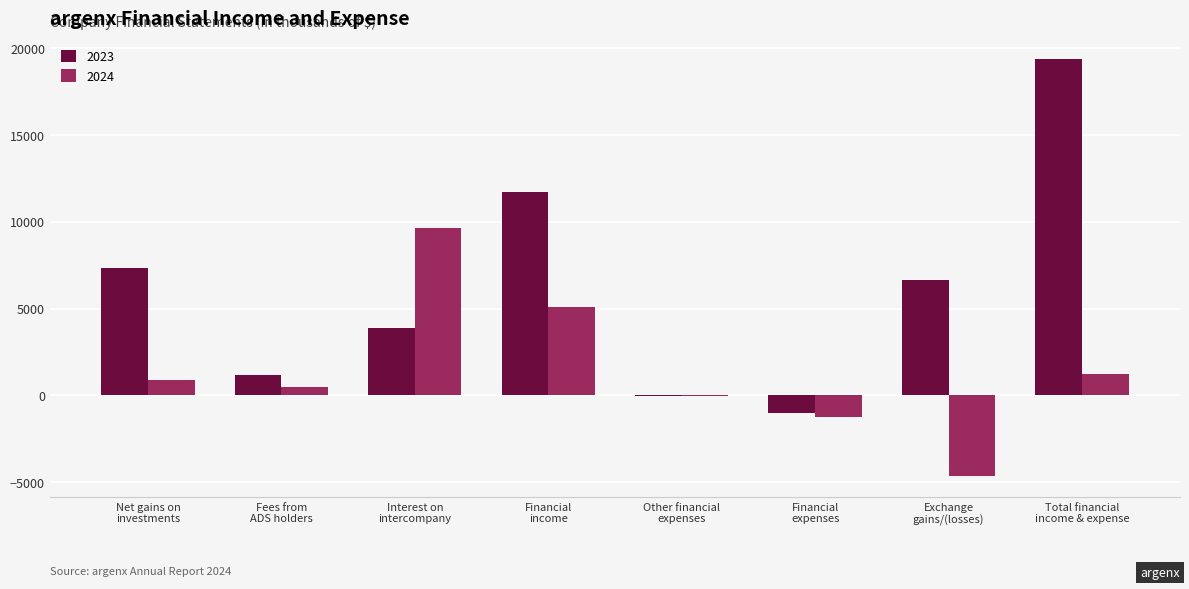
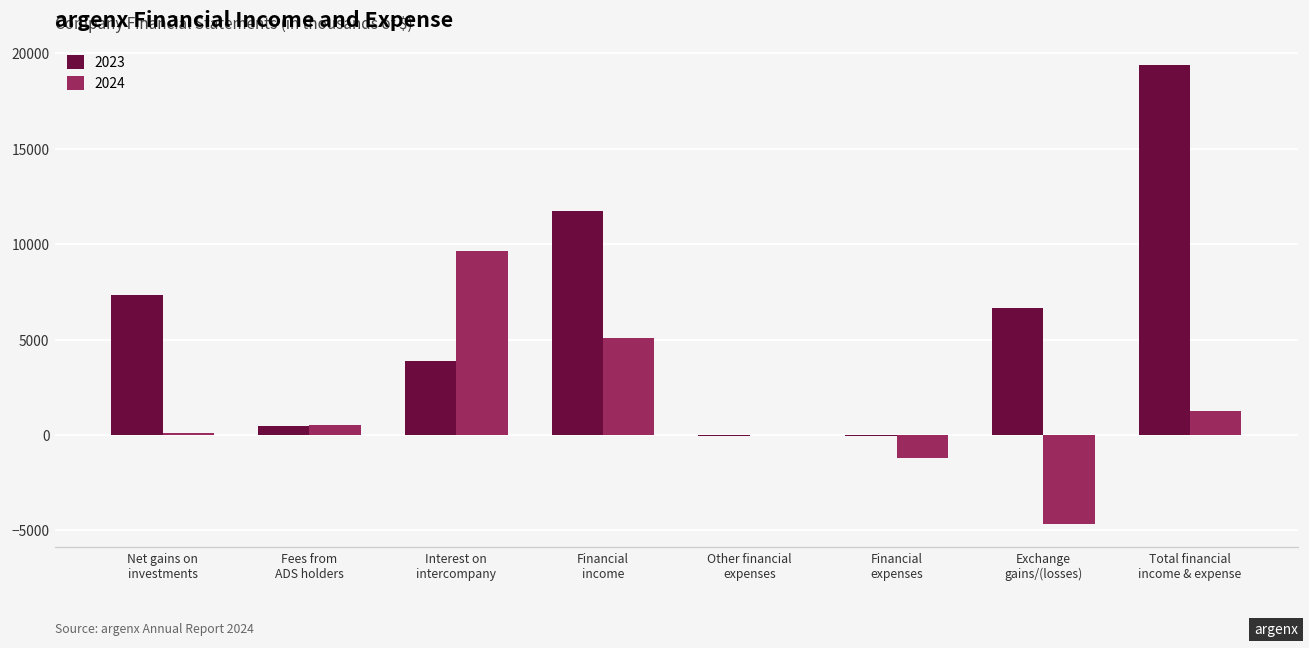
2024, Net gains on investments: 900 -> 100
2023, Fees from ADS holders: 1200 -> 500
2023, Financial expenses: -1000 -> 0
